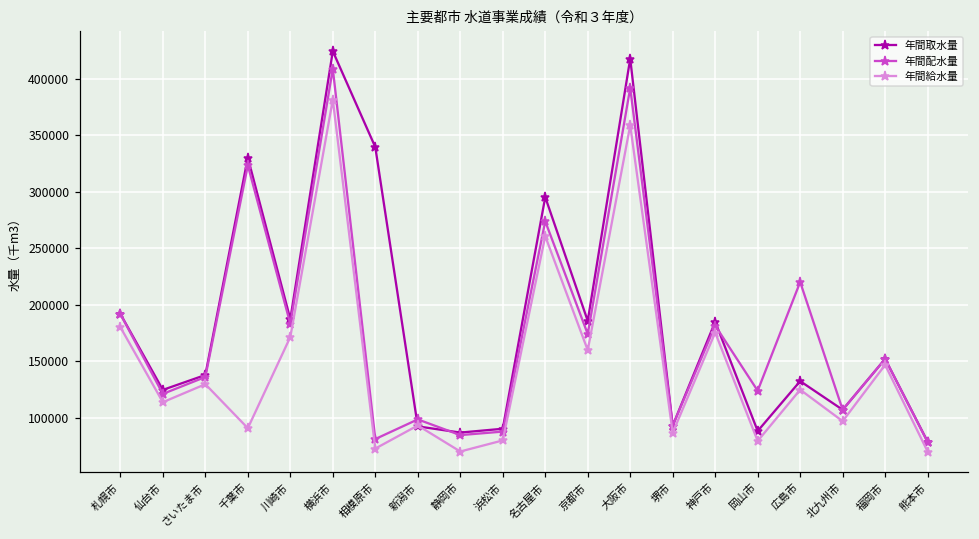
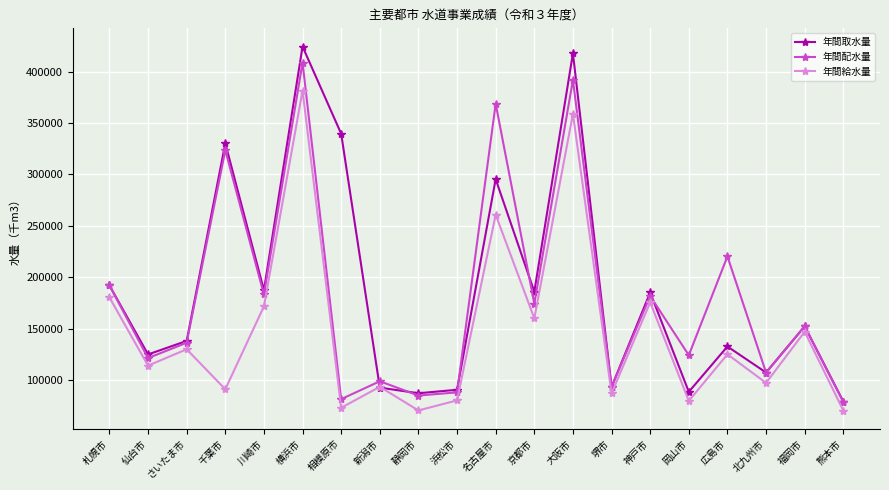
年間配水量, 名古屋市: 274000 -> 369000
